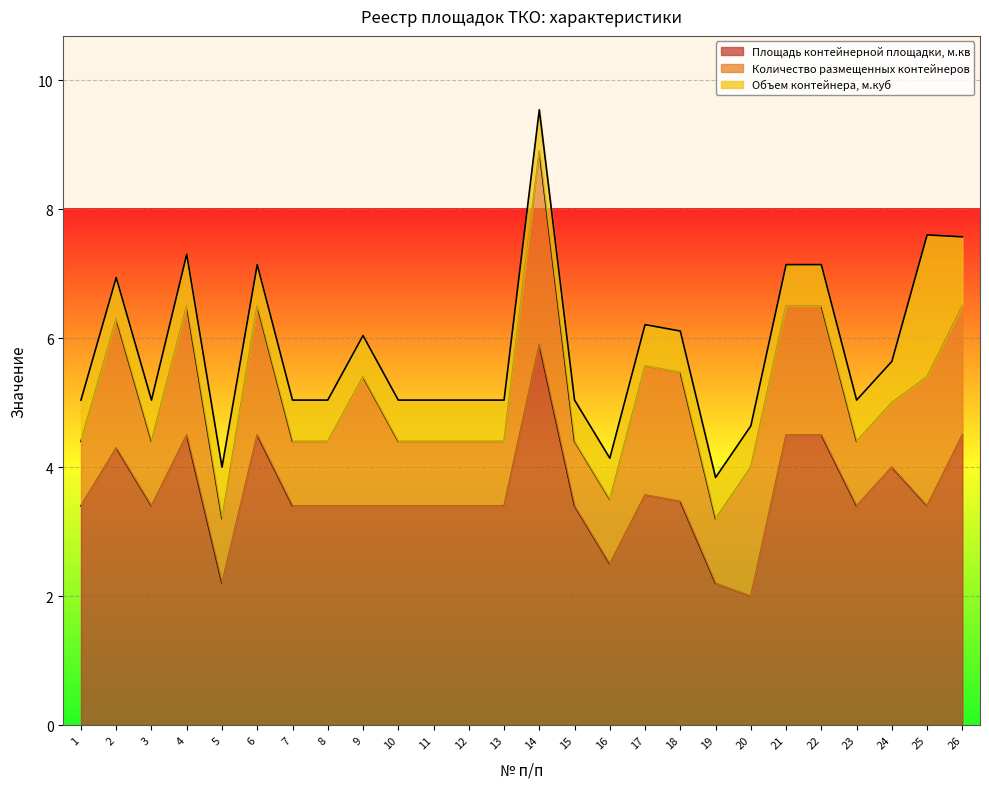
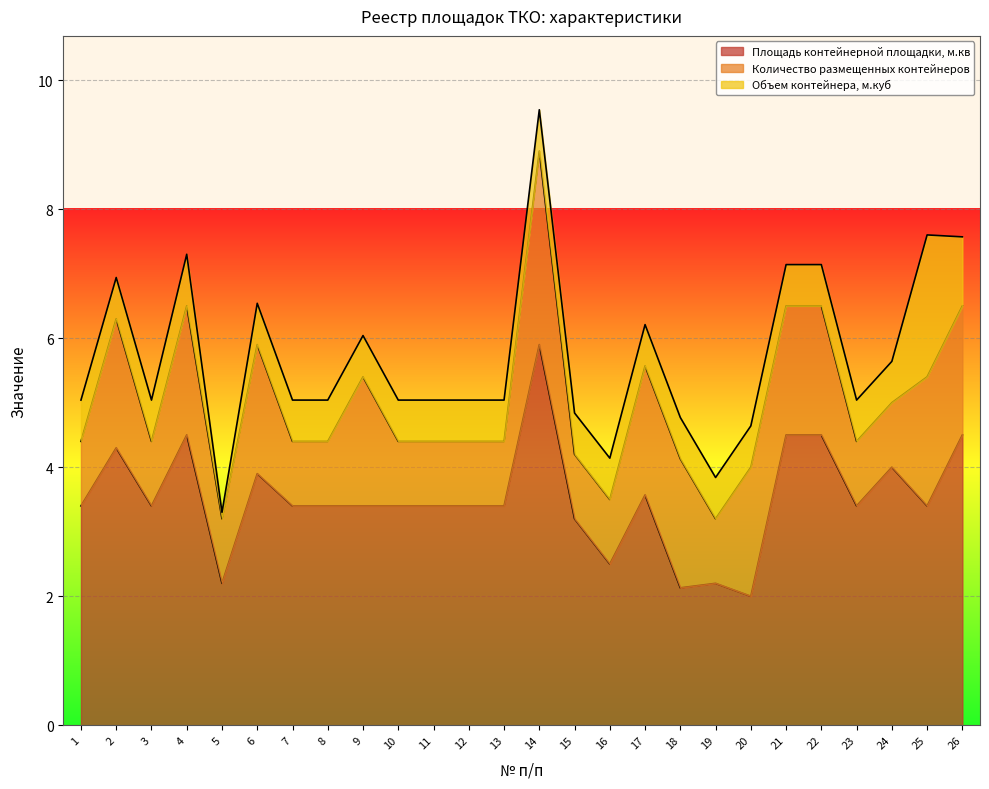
Объем контейнера, м.куб, 5: 0.8 -> 0.1
Площадь контейнерной площадки, м.кв, 6: 4.5 -> 3.9
Площадь контейнерной площадки, м.кв, 15: 3.4 -> 3.2
Площадь контейнерной площадки, м.кв, 18: 3.5 -> 2.1
